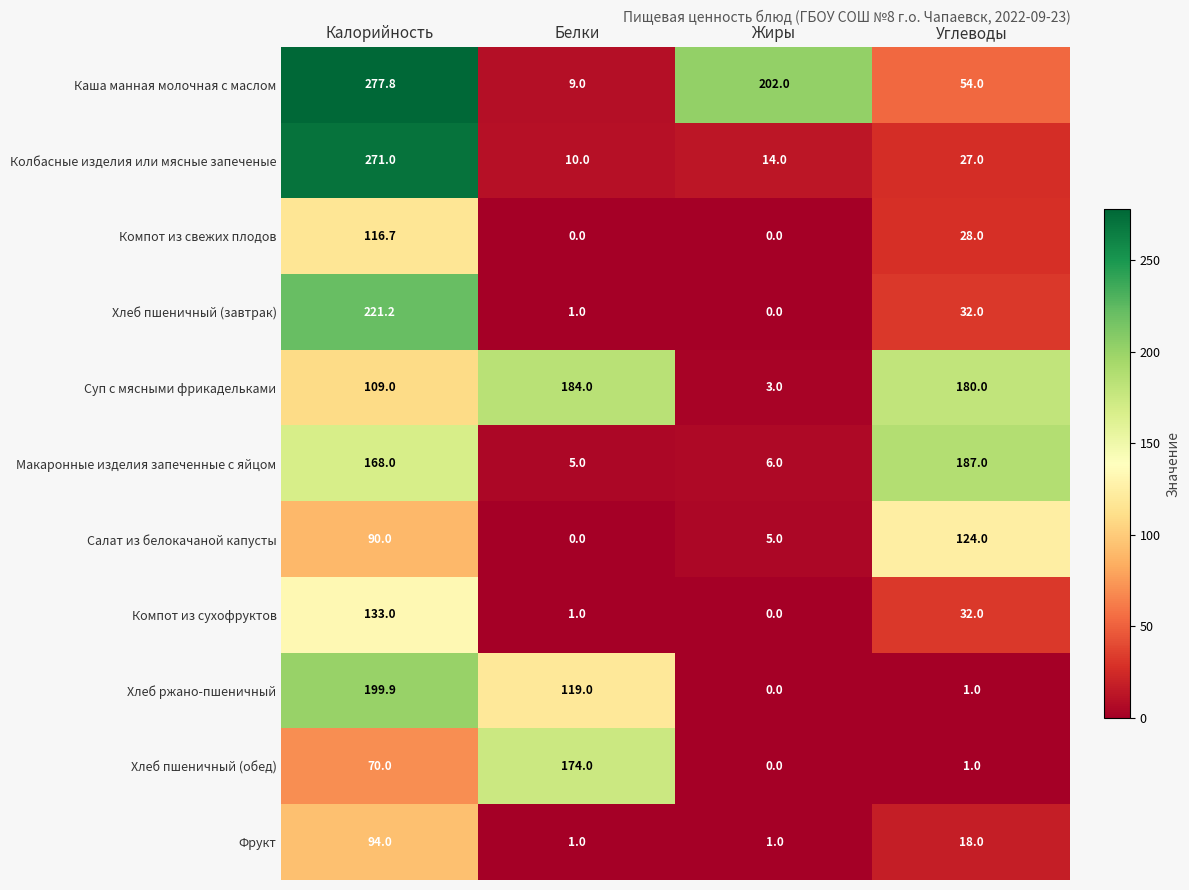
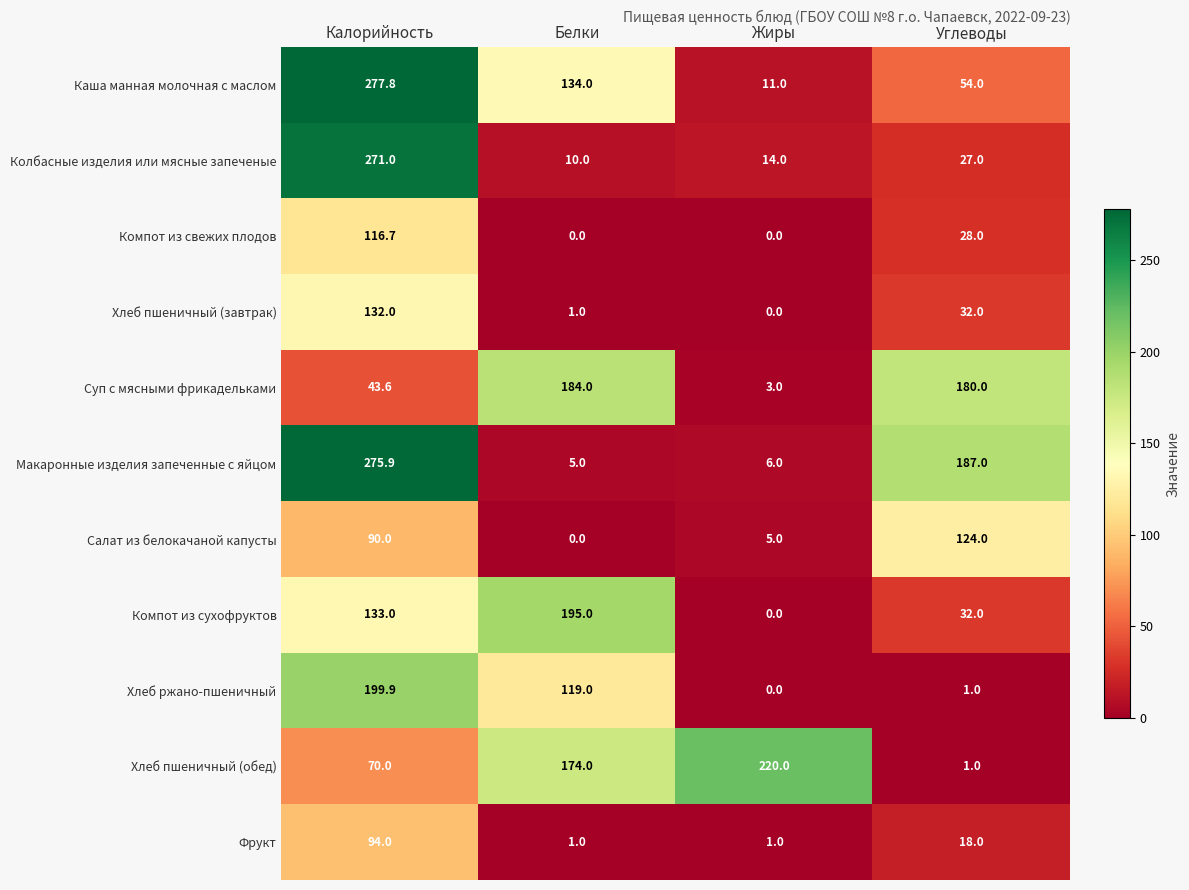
Каша манная молочная с маслом, Белки: 9.0 -> 134.0
Каша манная молочная с маслом, Жиры: 202.0 -> 11.0
Хлеб пшеничный (завтрак), Калорийность: 221.2 -> 132.0
Суп с мясными фрикадельками, Калорийность: 109.0 -> 43.6
Макаронные изделия запеченные с яйцом, Калорийность: 168.0 -> 275.9
Компот из сухофруктов, Белки: 1.0 -> 195.0
Хлеб пшеничный (обед), Жиры: 0.0 -> 220.0
